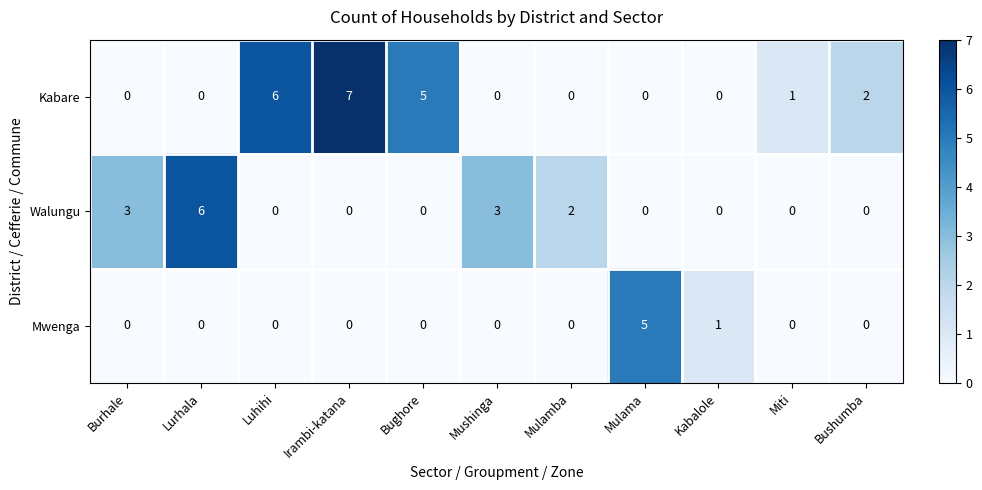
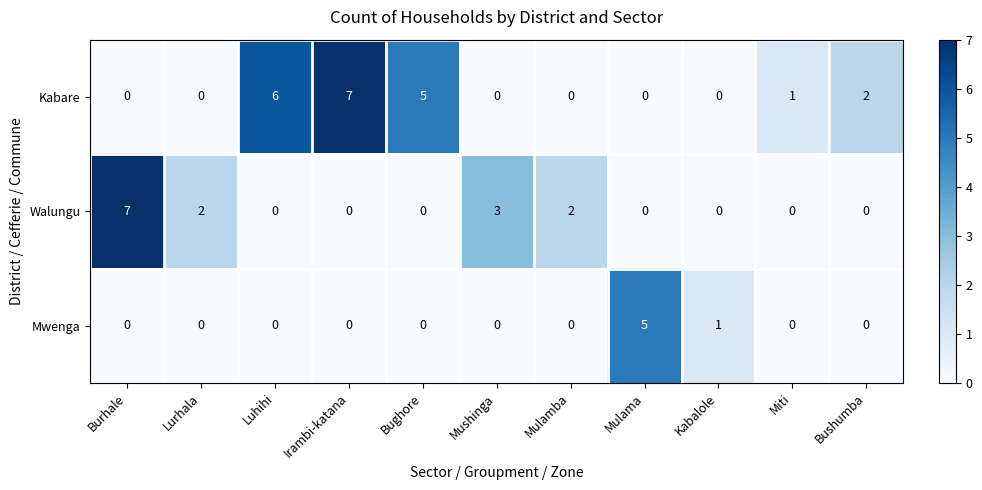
Walungu, Burhale: 3 -> 7
Walungu, Lurhala: 6 -> 2
